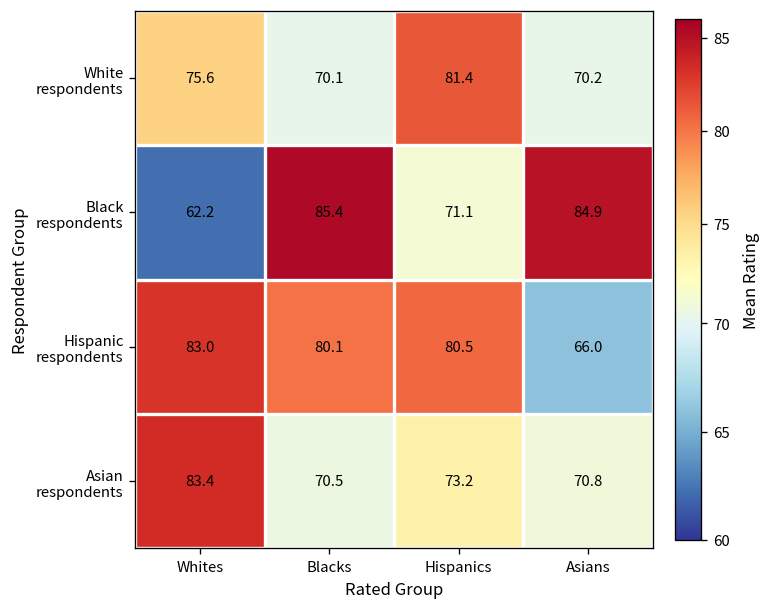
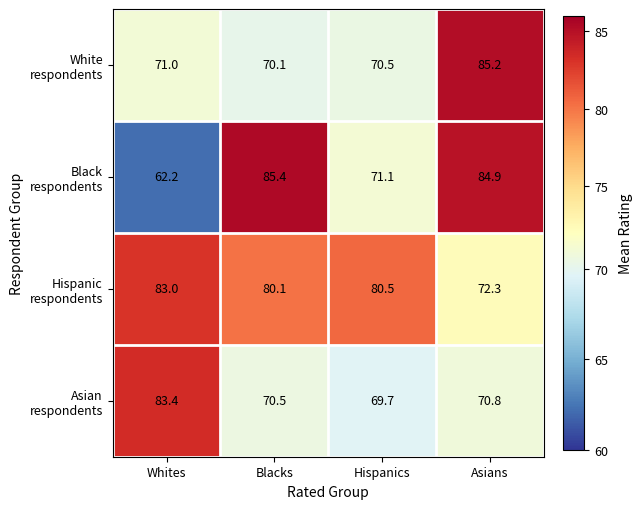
White respondents, Whites: 75.6 -> 71.0
White respondents, Hispanics: 81.4 -> 70.5
White respondents, Asians: 70.2 -> 85.2
Hispanic respondents, Asians: 66.0 -> 72.3
Asian respondents, Hispanics: 73.2 -> 69.7
